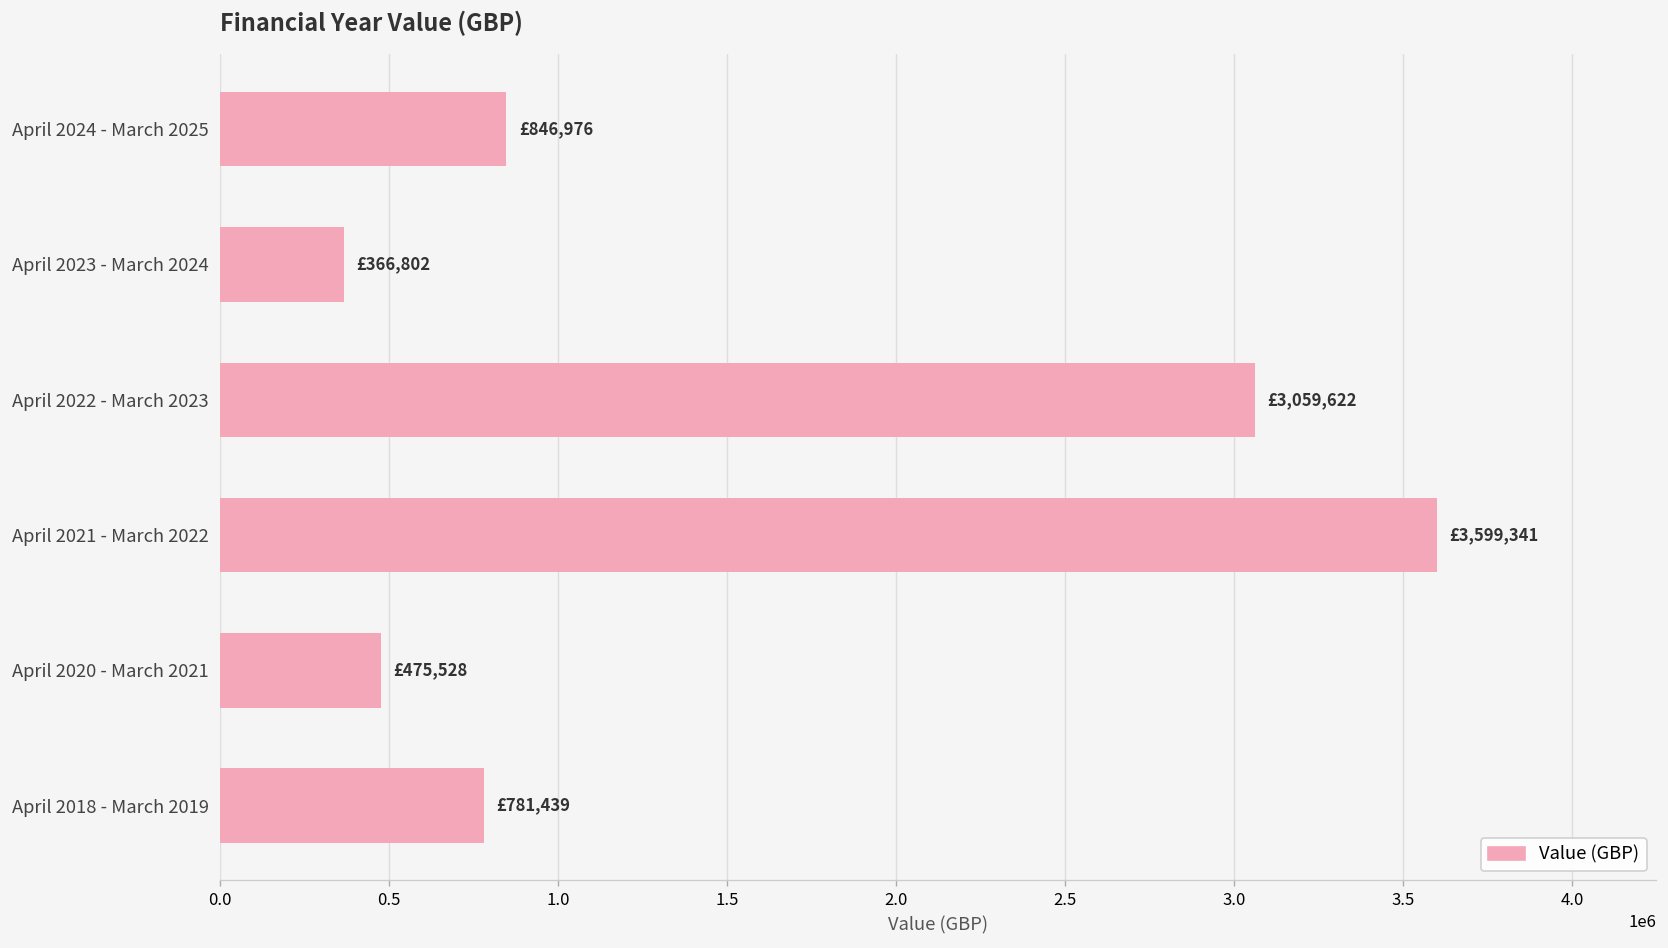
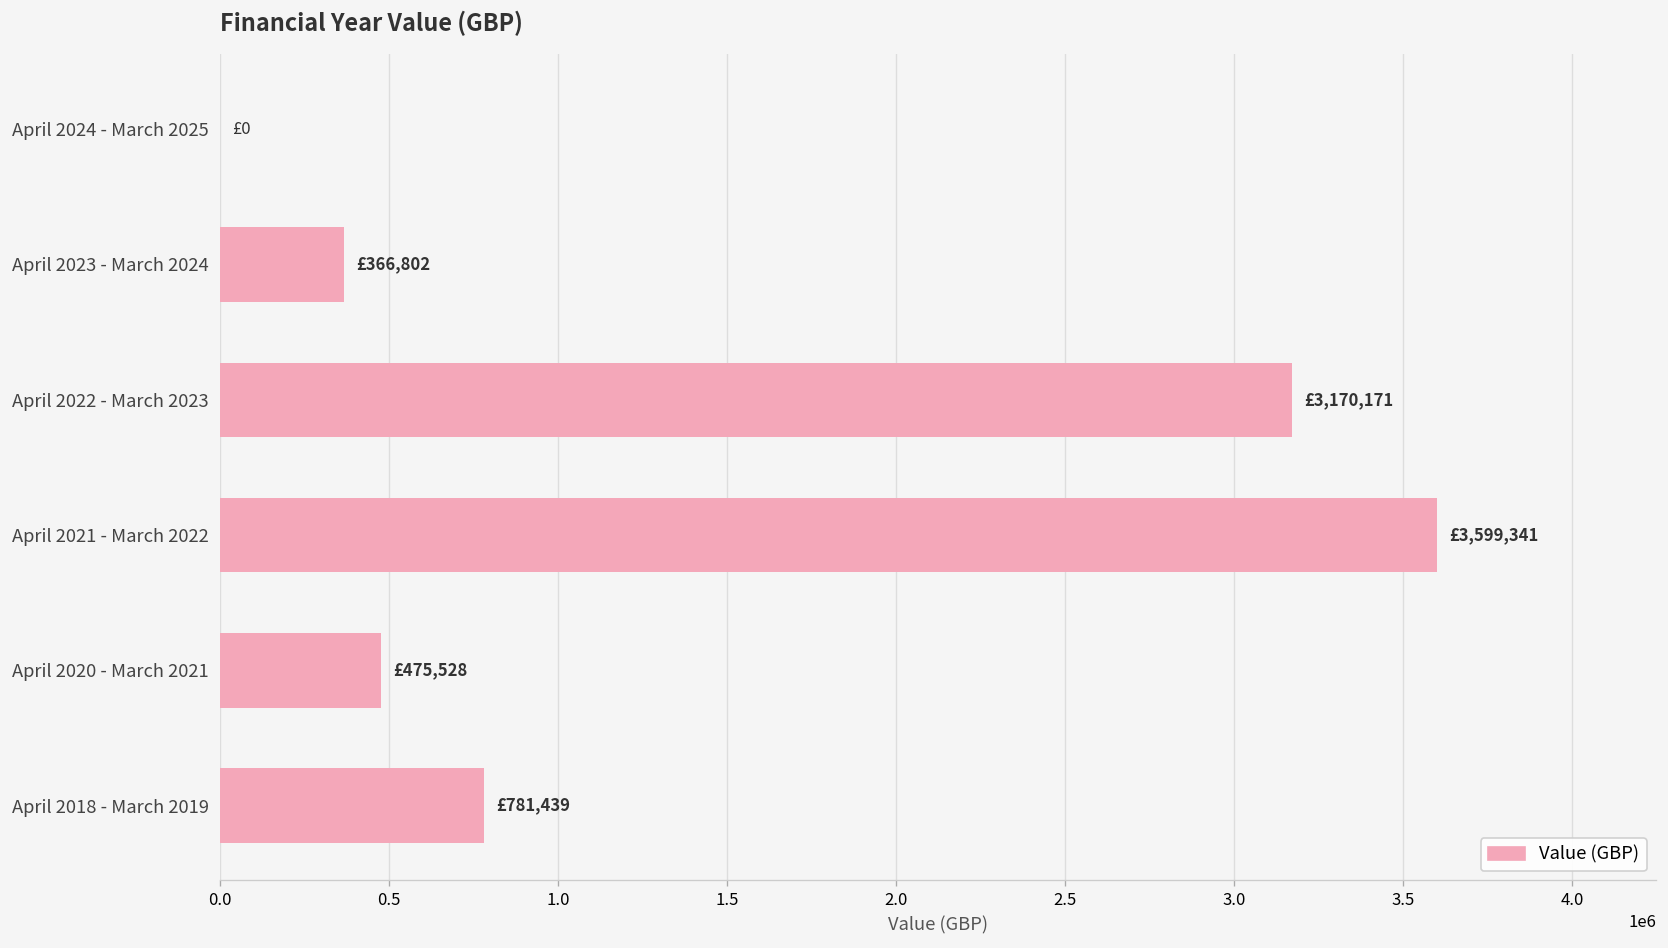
April 2024 - March 2025: £846,976 -> £0
April 2022 - March 2023: £3,059,622 -> £3,170,171
